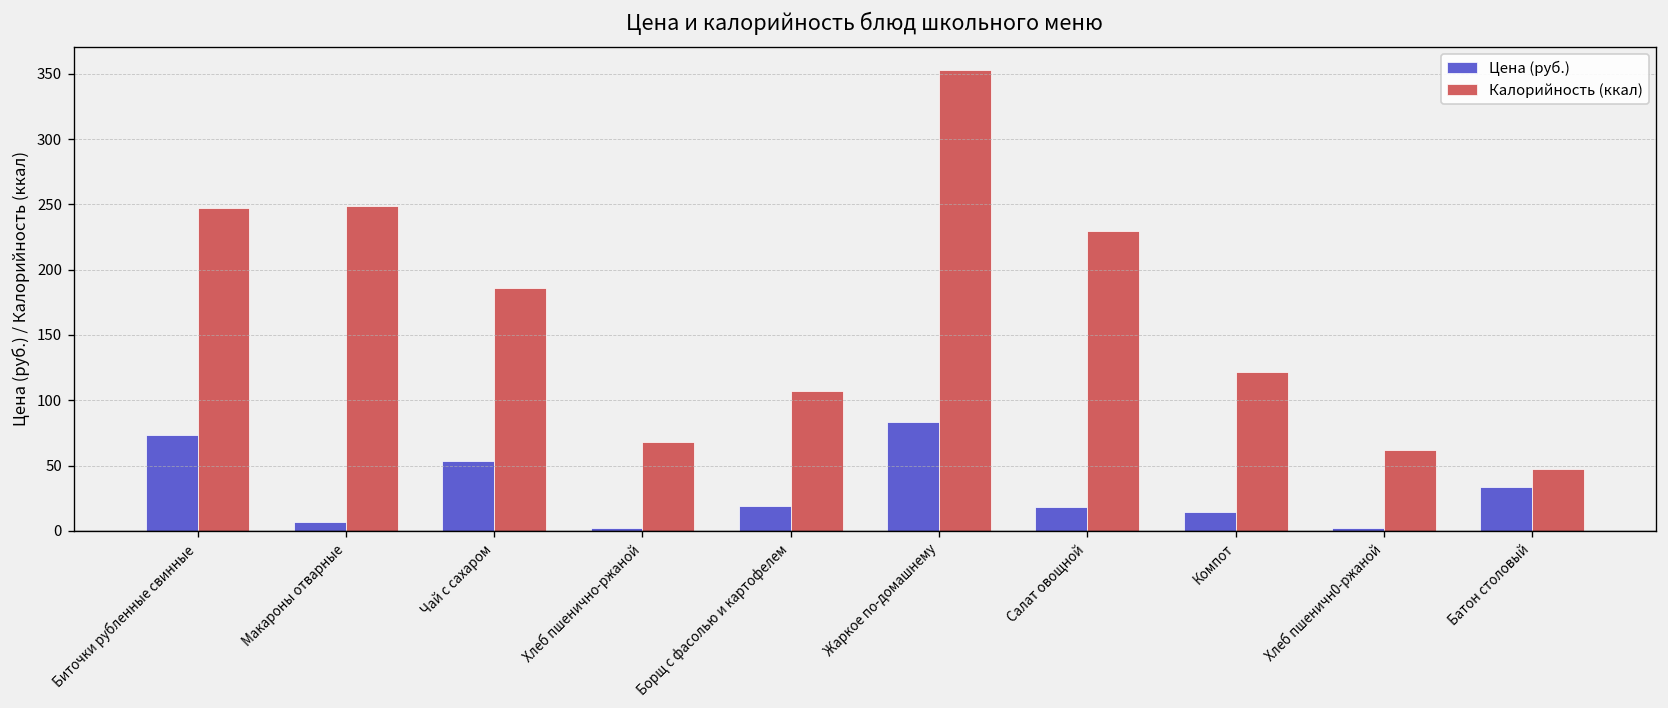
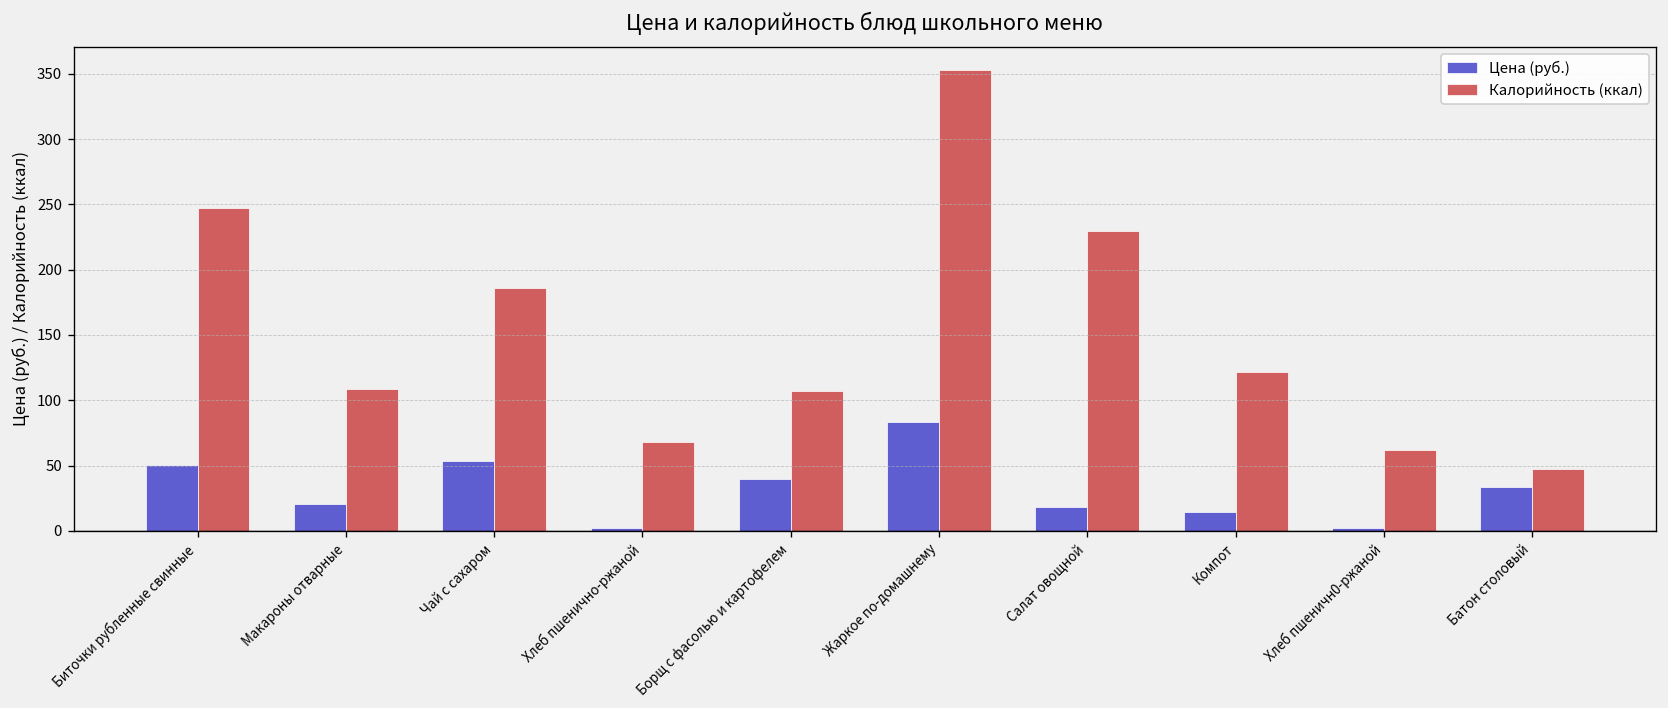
Цена (руб.), Биточки рубленные свинные: 73 -> 51
Цена (руб.), Макароны отварные: 7 -> 21
Калорийность (ккал), Макароны отварные: 249 -> 109
Цена (руб.), Борщ с фасолью и картофелем: 19 -> 40
